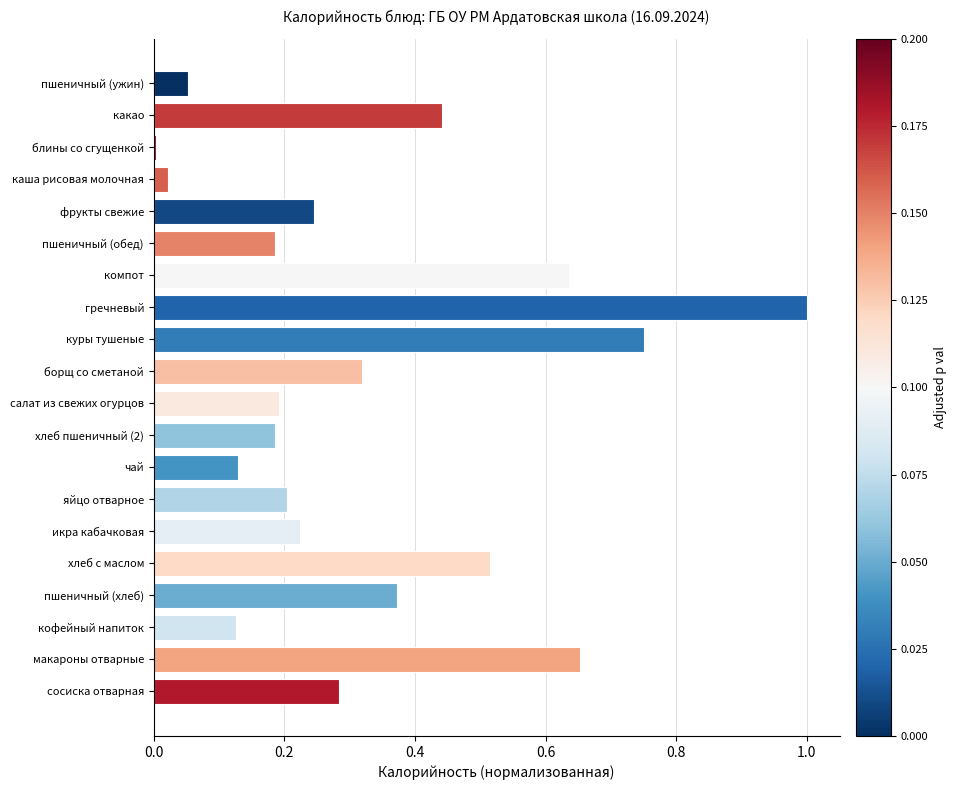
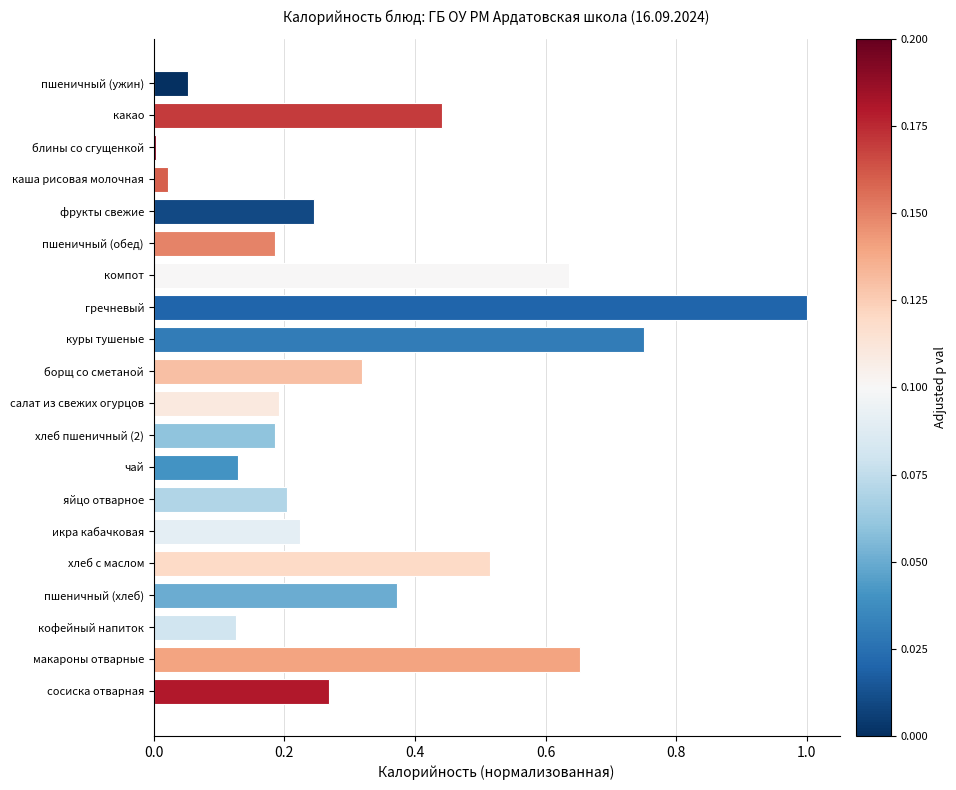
сосиска отварная: 0.28 -> 0.27
